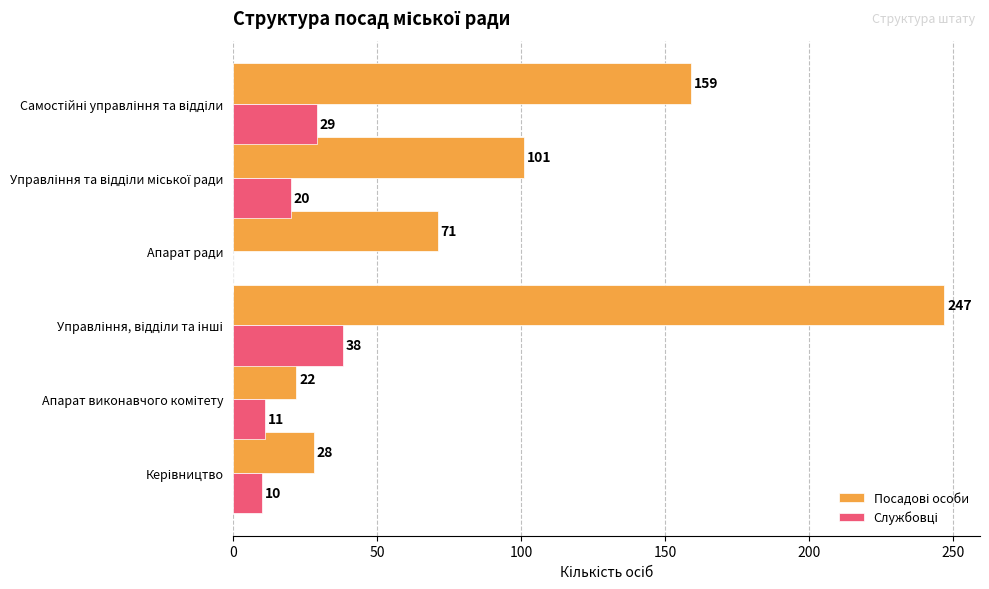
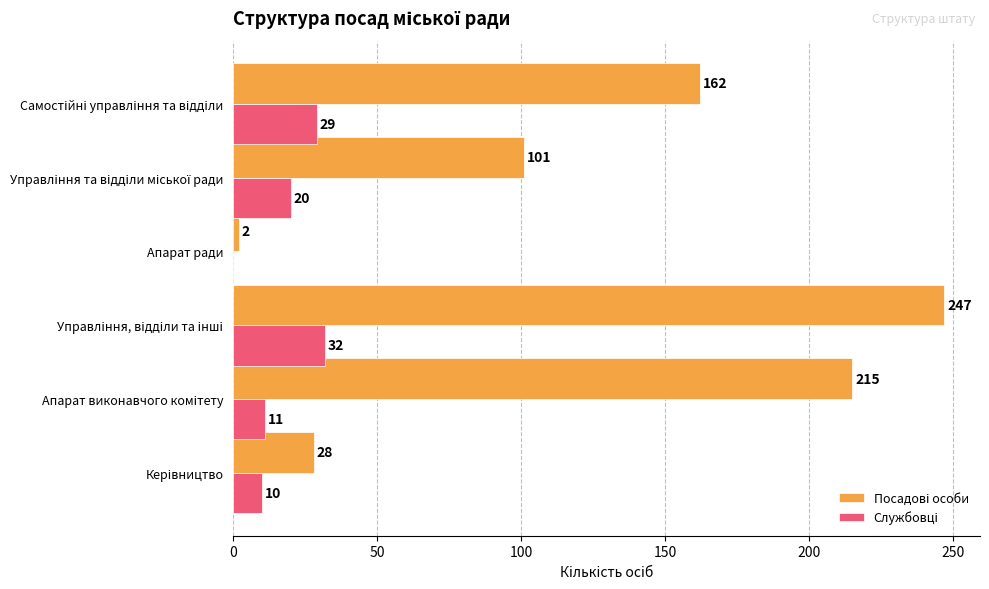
Посадові особи, Самостійні управління та відділи: 159 -> 162
Посадові особи, Апарат ради: 71 -> 2
Службовці, Управління, відділи та інші: 38 -> 32
Посадові особи, Апарат виконавчого комітету: 22 -> 215
